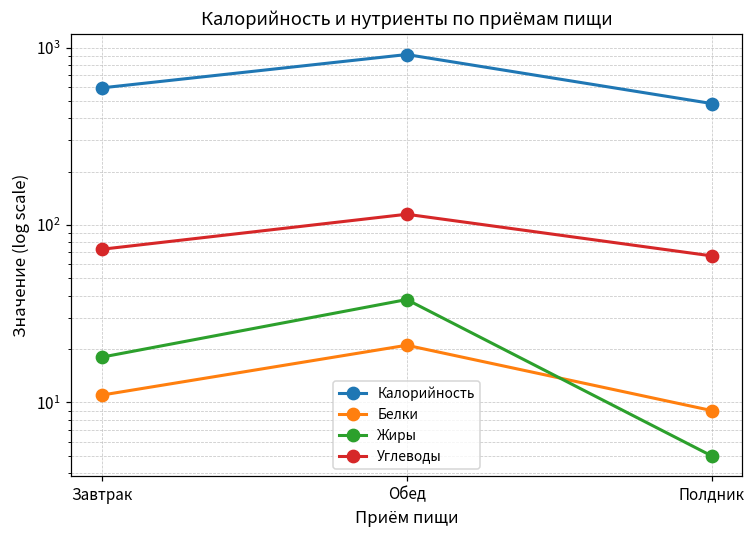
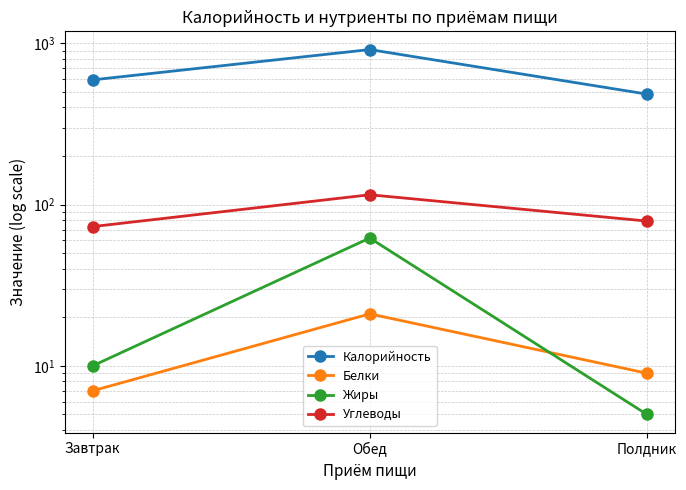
Белки, Завтрак: 11 -> 7
Жиры, Завтрак: 18 -> 10
Жиры, Обед: 38 -> 62
Углеводы, Полдник: 67 -> 80
